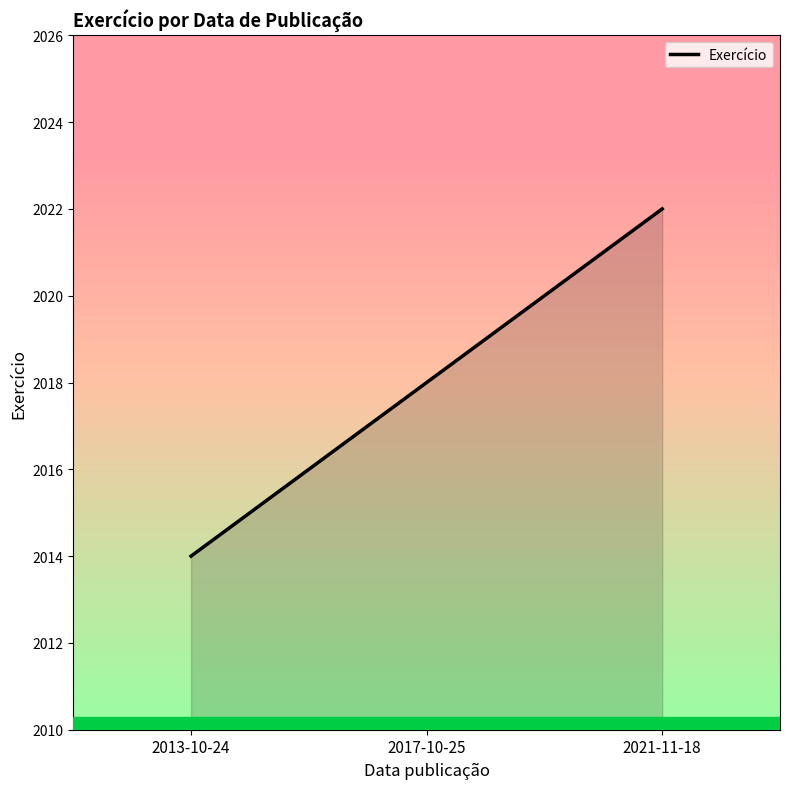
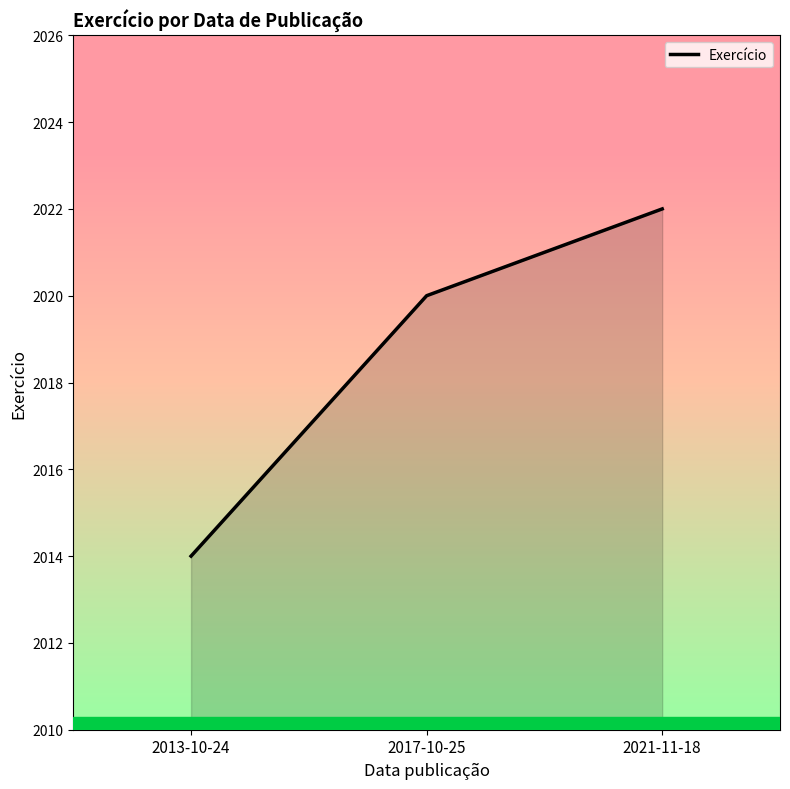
2017-10-25: 2018 -> 2020
